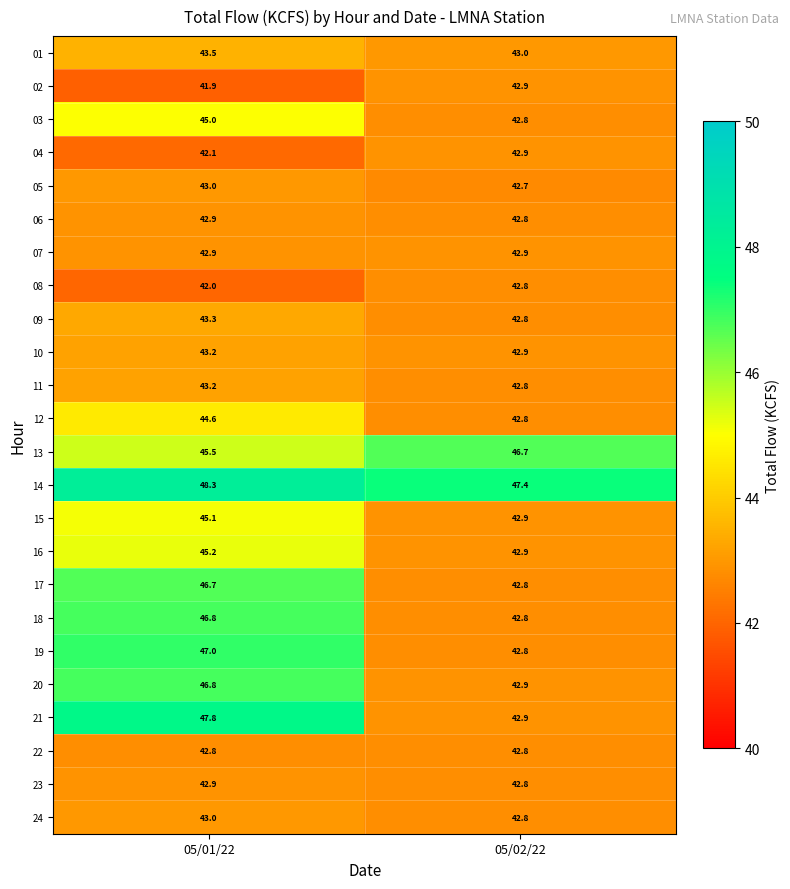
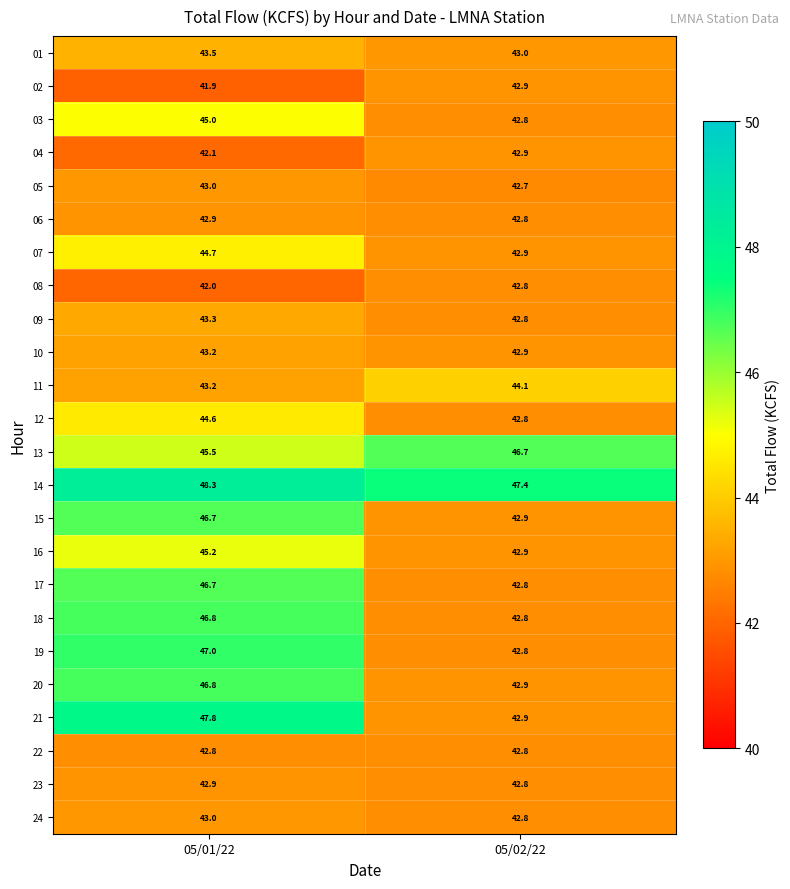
07, 05/01/22: 42.9 -> 44.7
11, 05/02/22: 42.8 -> 44.1
15, 05/01/22: 45.1 -> 46.7
